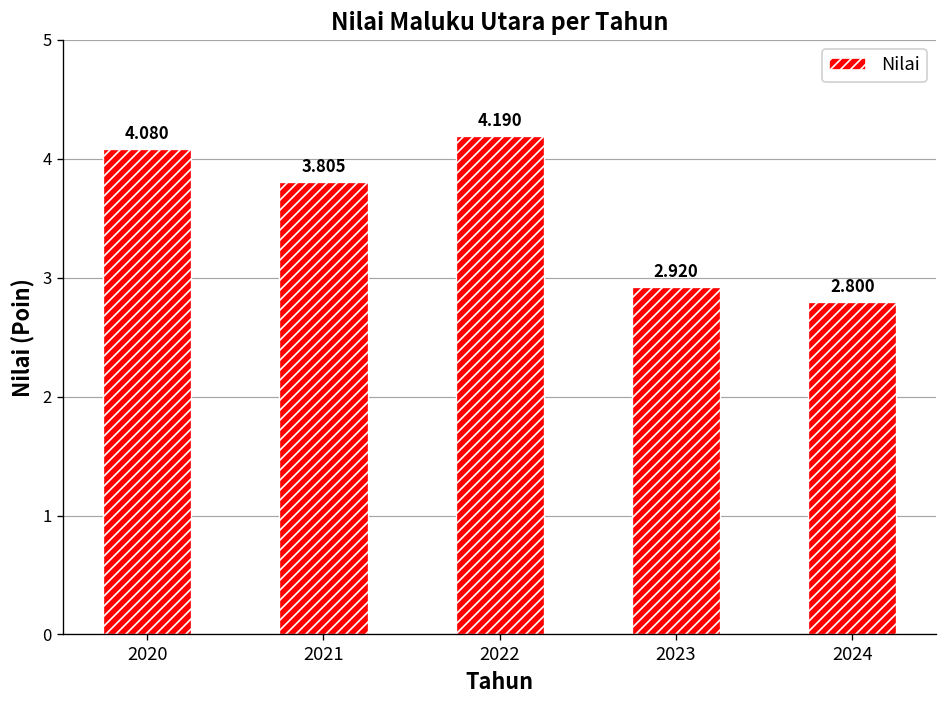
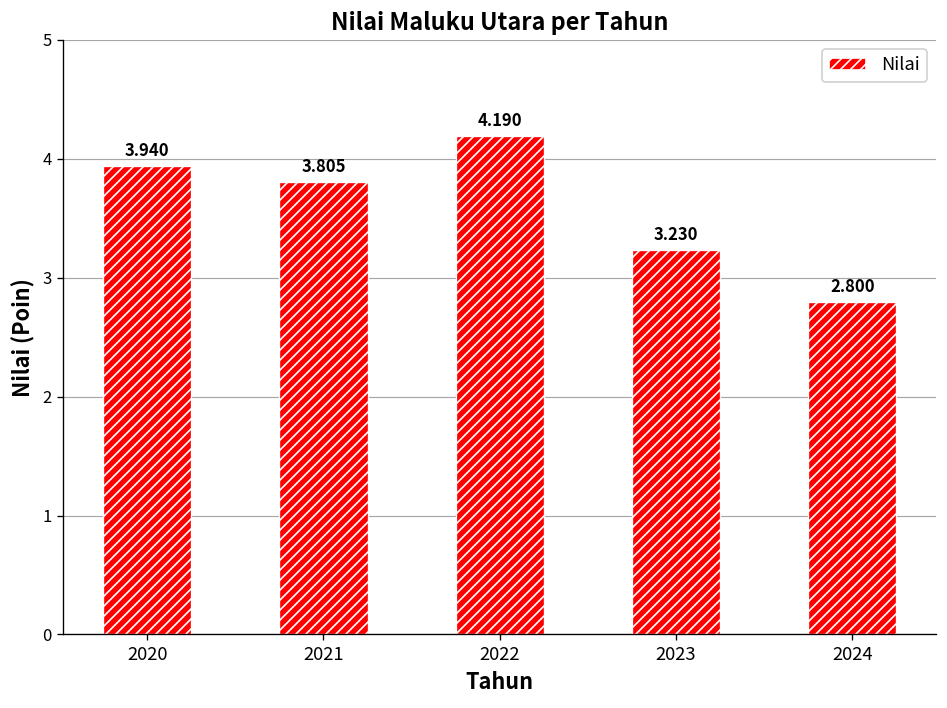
2020: 4.080 -> 3.940
2023: 2.920 -> 3.230
